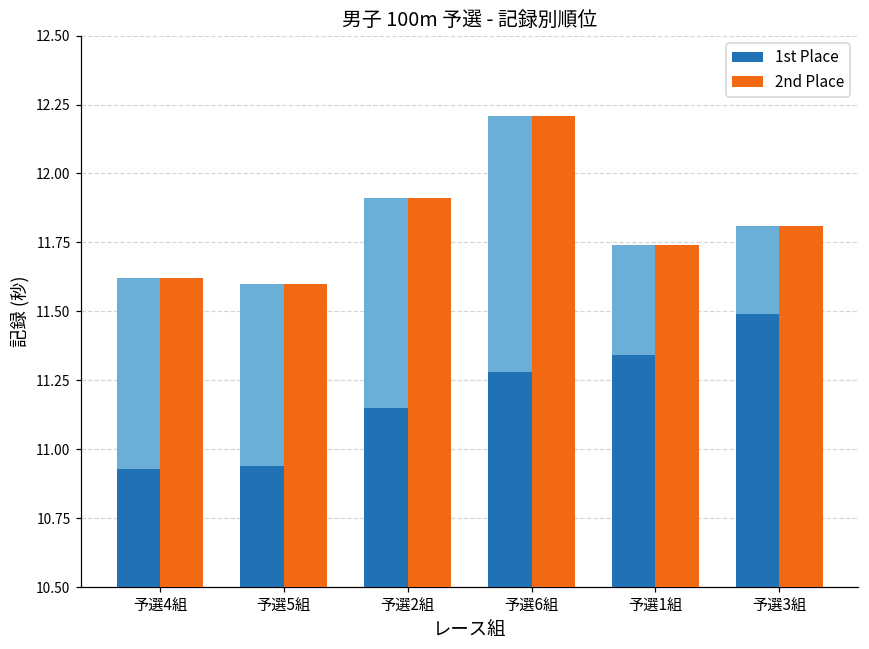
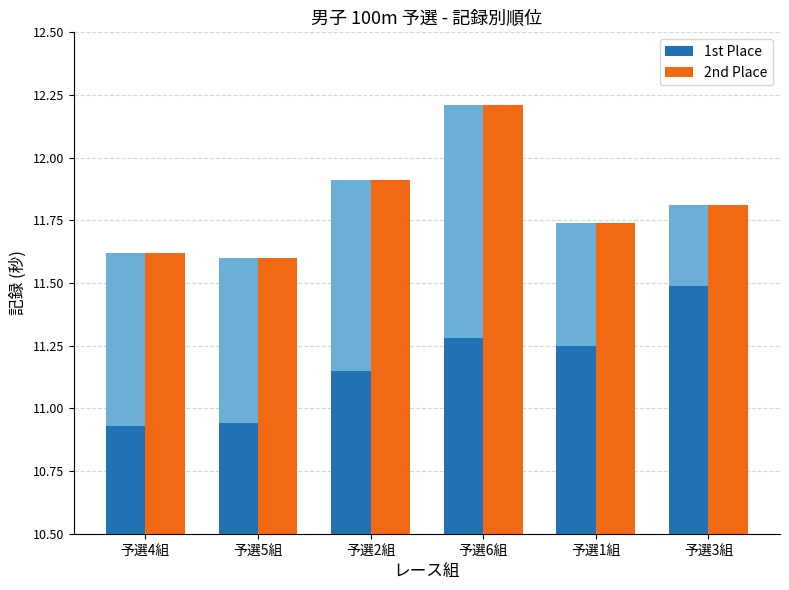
1st Place, 予選1組: 11.34 -> 11.25
